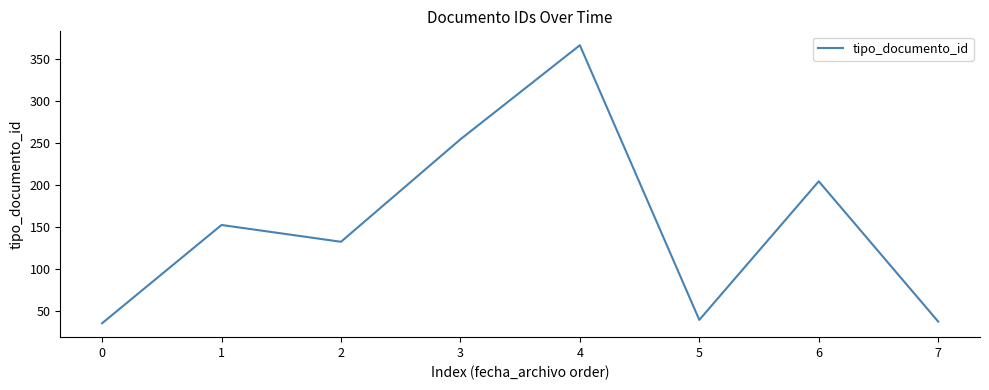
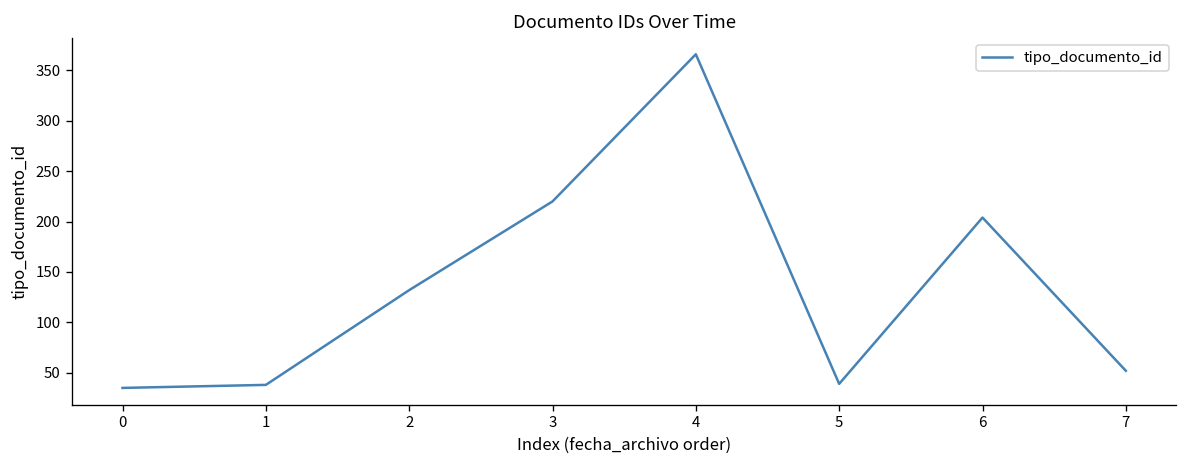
1: 150 -> 40
3: 250 -> 220
7: 40 -> 50
